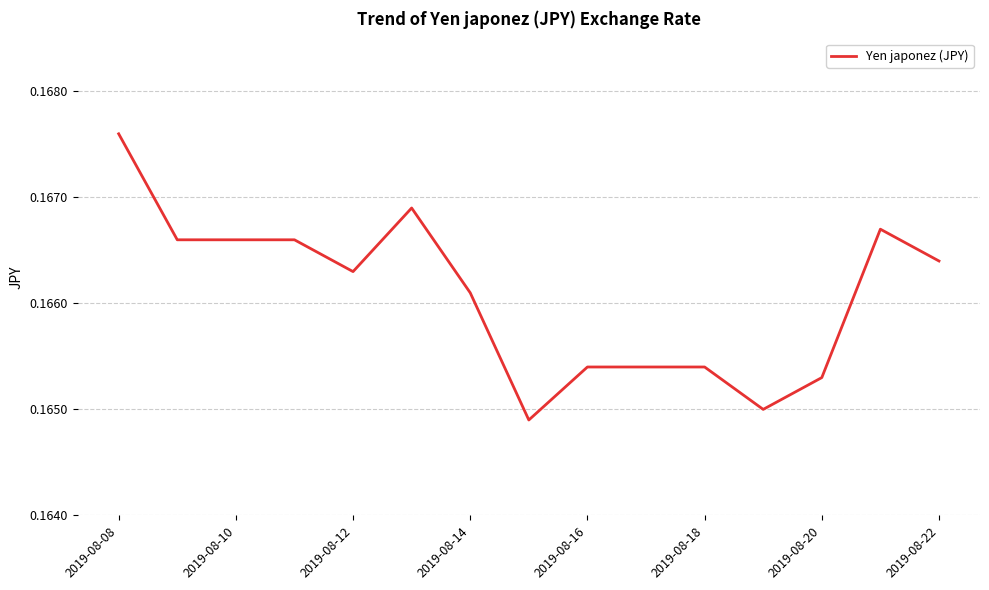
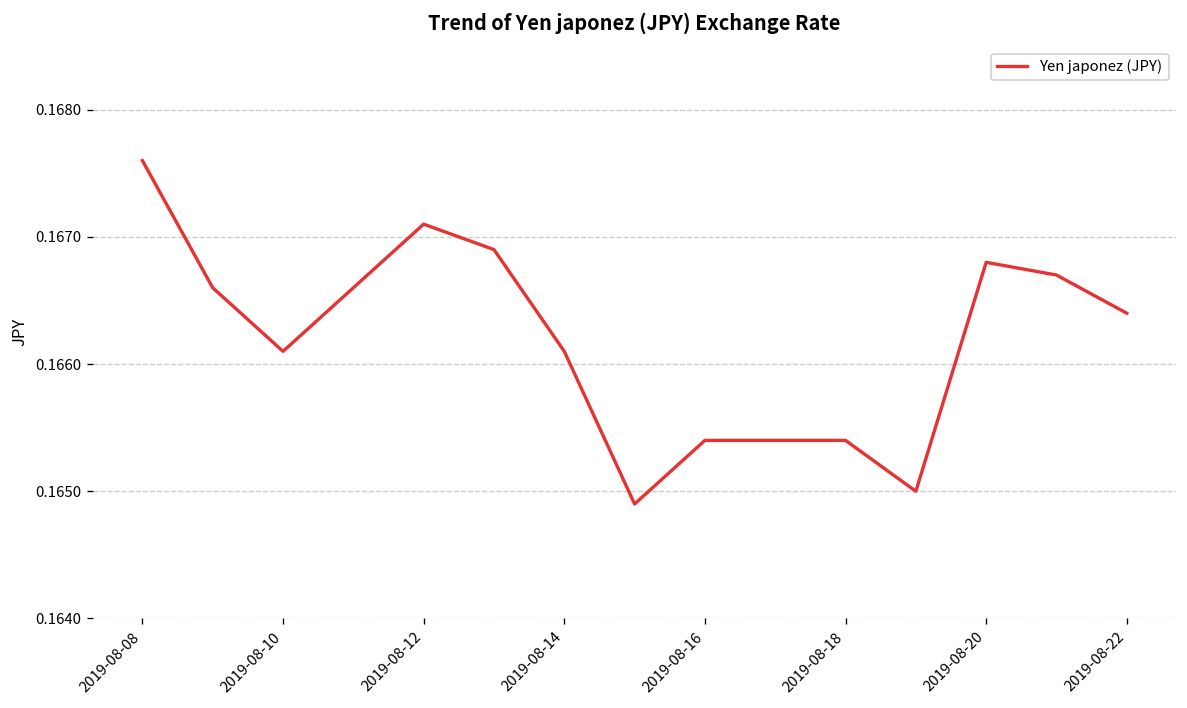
2019-08-10: 0.1666 -> 0.1661
2019-08-12: 0.1663 -> 0.1671
2019-08-20: 0.1653 -> 0.1668
